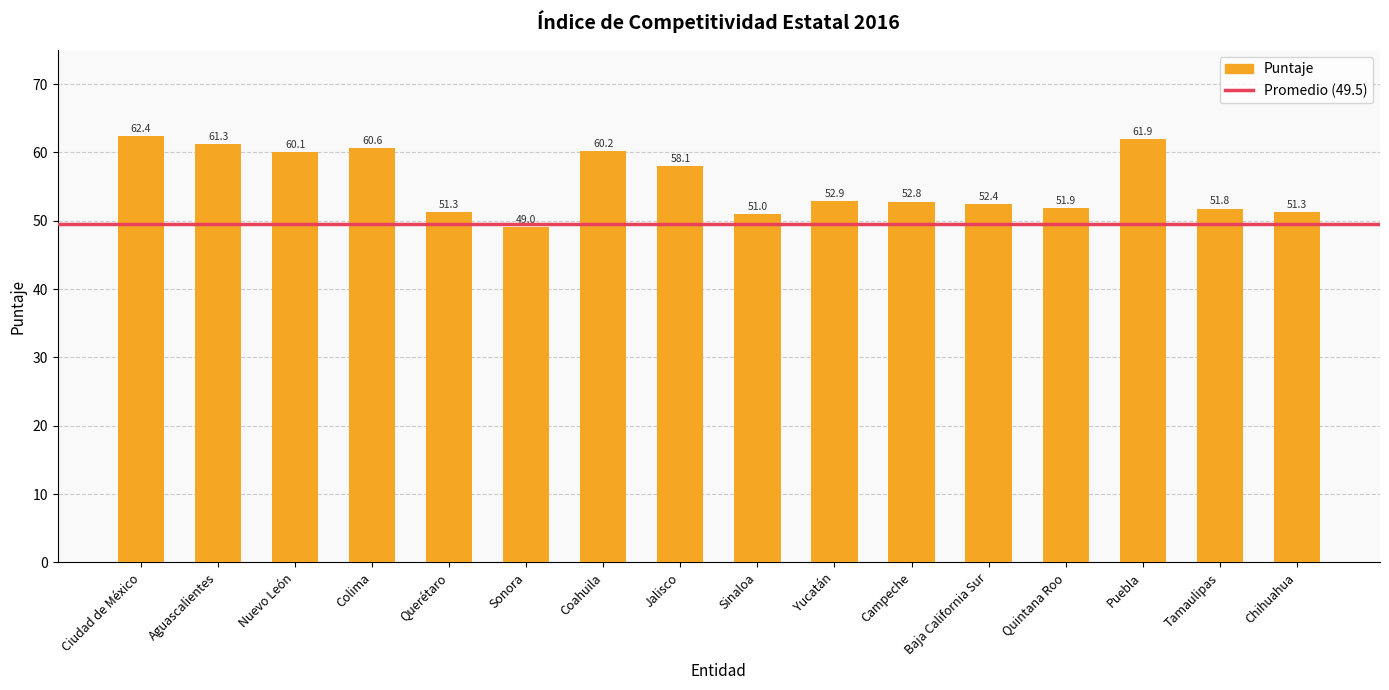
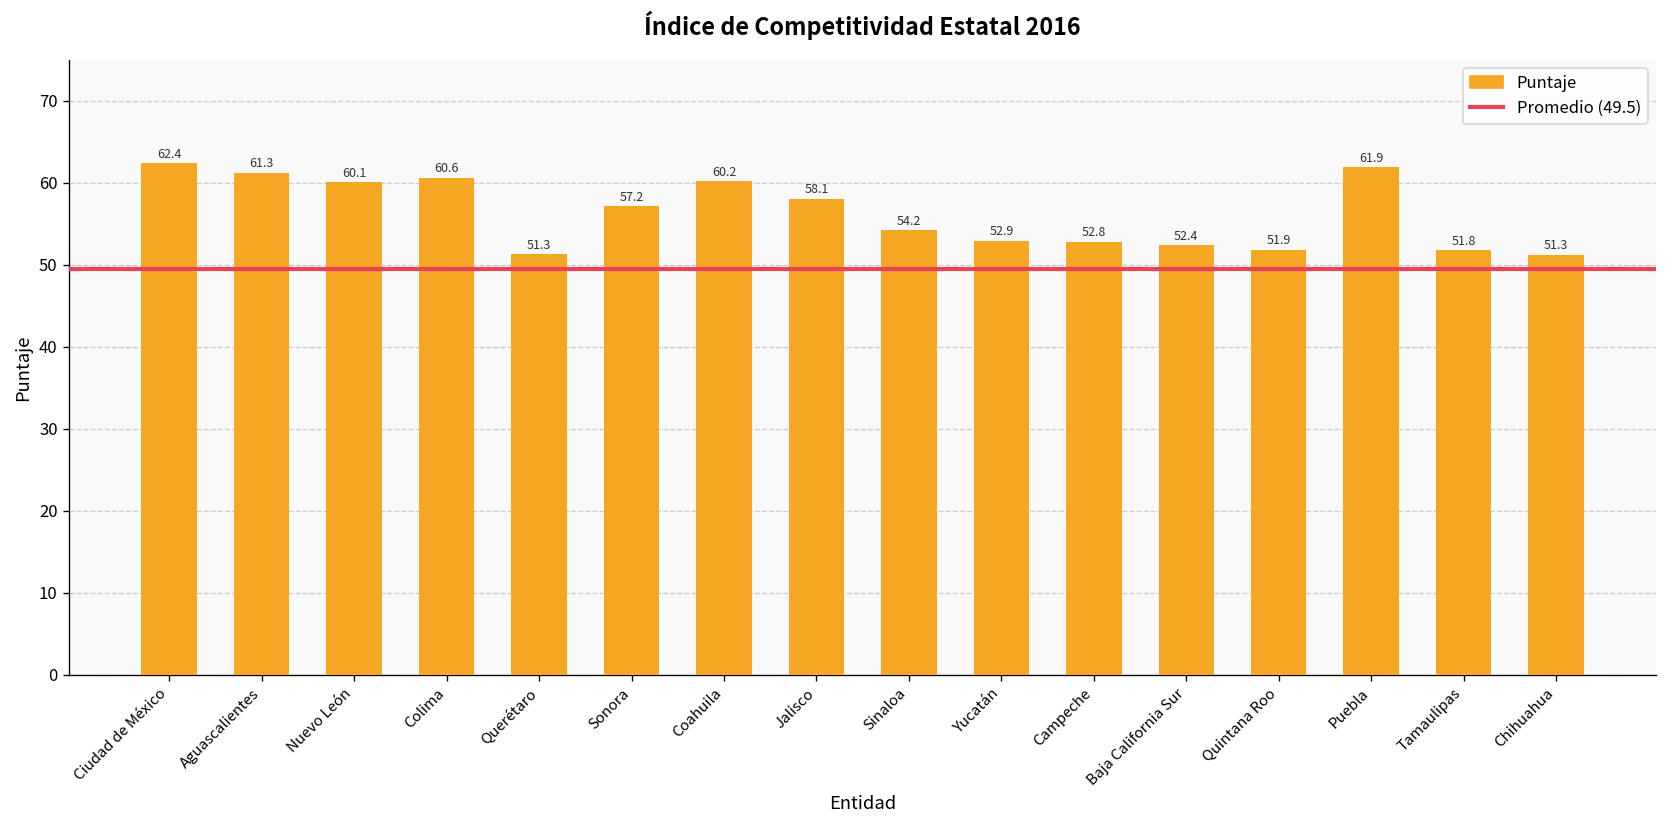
Sonora: 49.0 -> 57.2
Sinaloa: 51.0 -> 54.2
